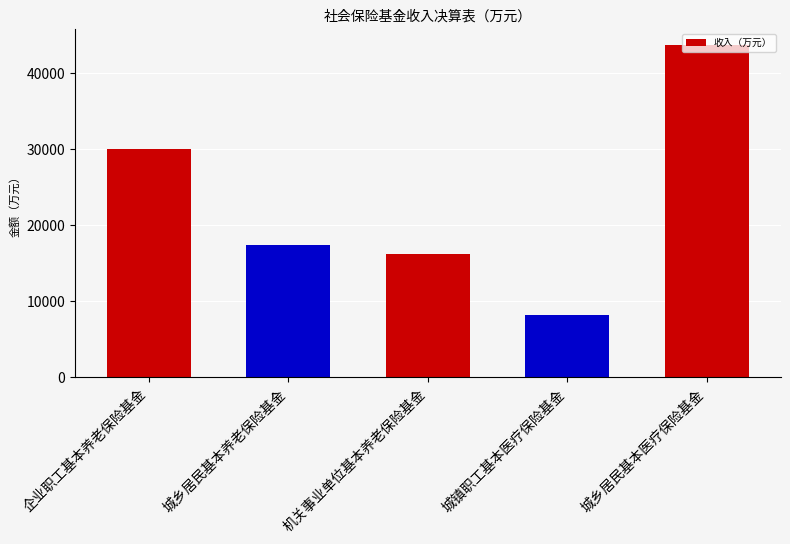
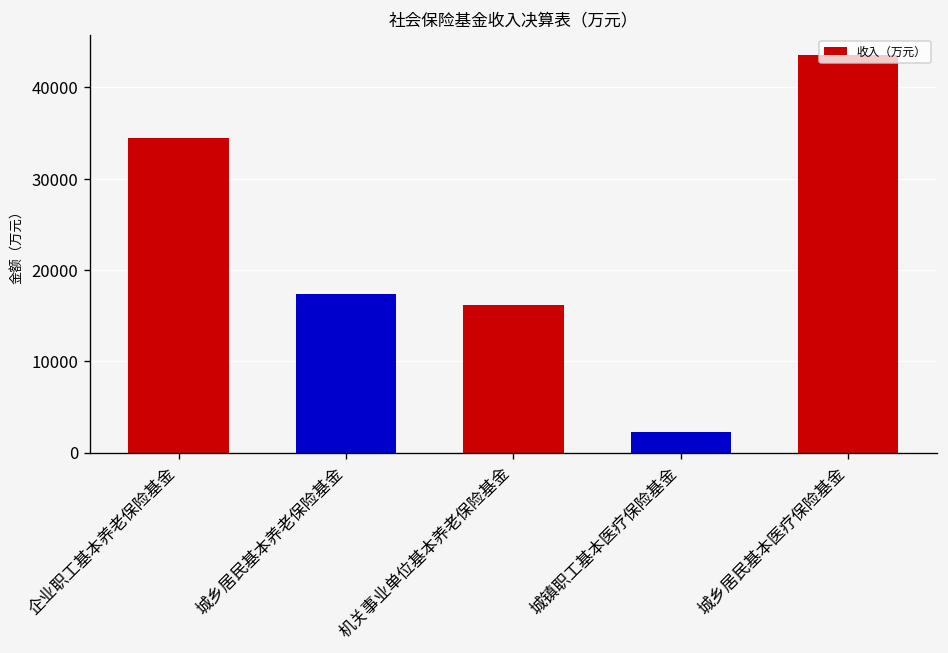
企业职工基本养老保险基金: 30000 -> 34000
城镇职工基本医疗保险基金: 8000 -> 2000
